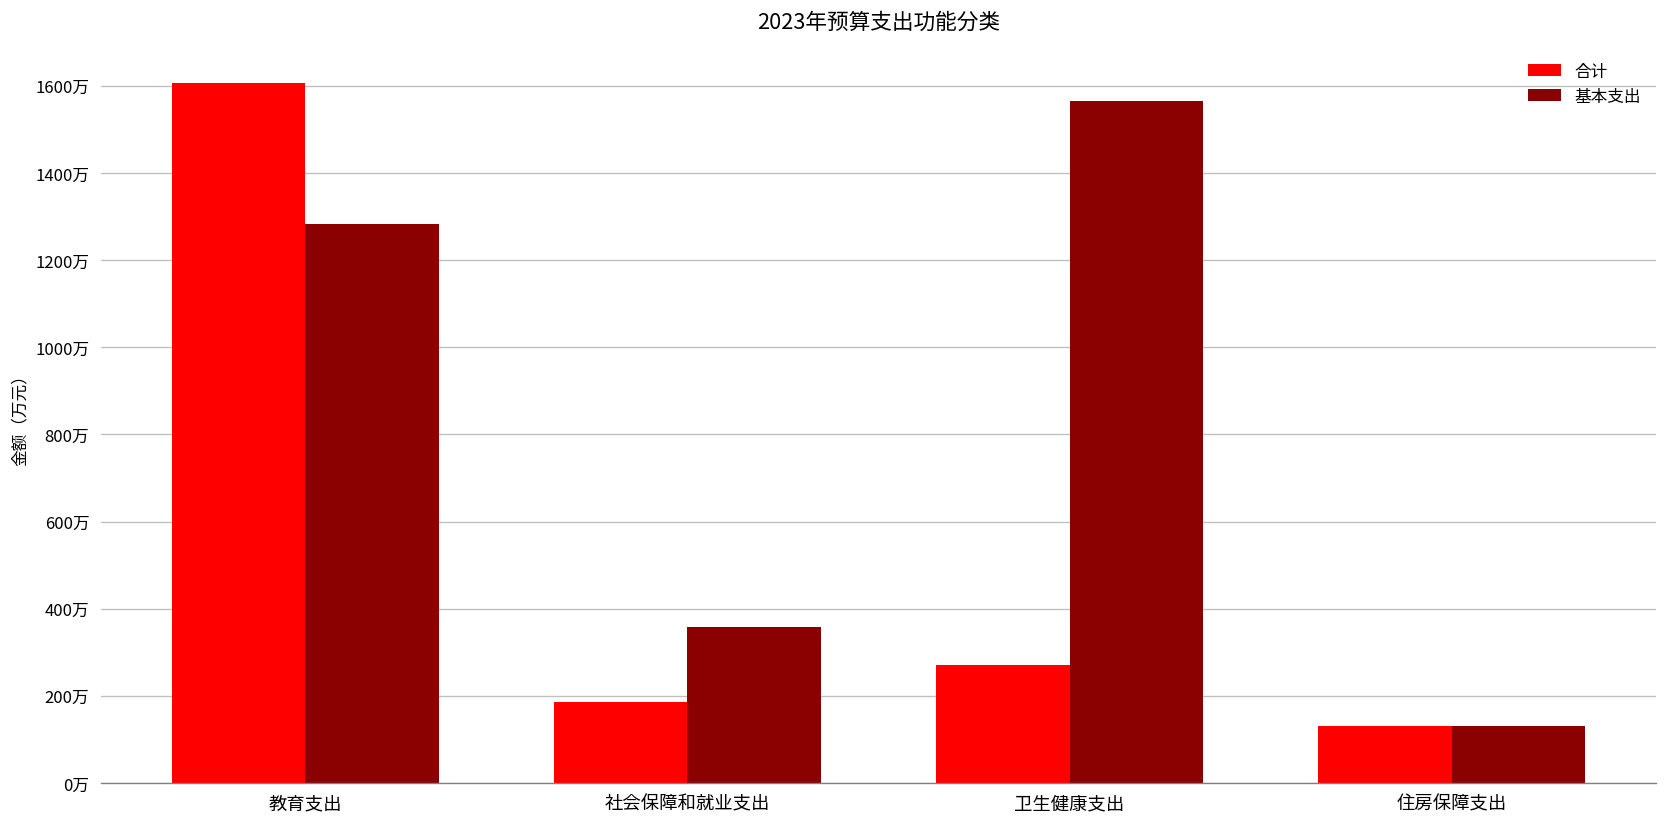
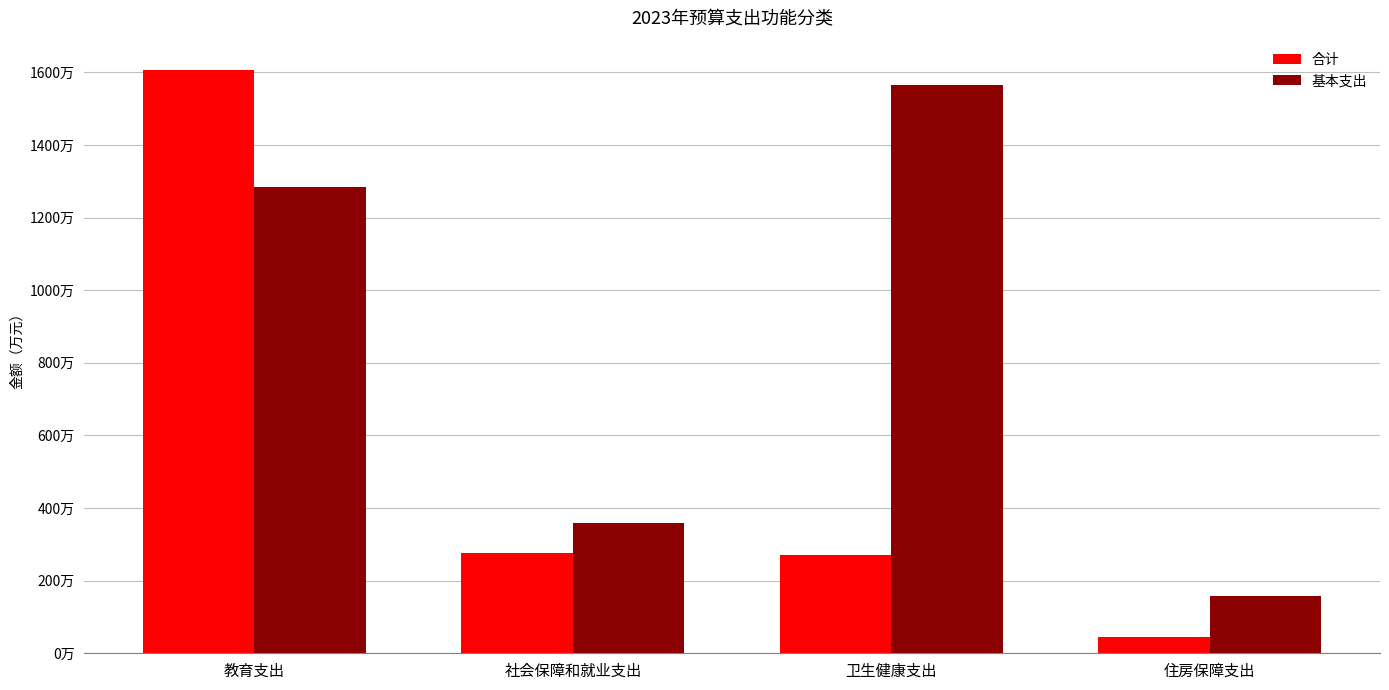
合计, 社会保障和就业支出: 180万 -> 280万
合计, 住房保障支出: 130万 -> 50万
基本支出, 住房保障支出: 130万 -> 160万
